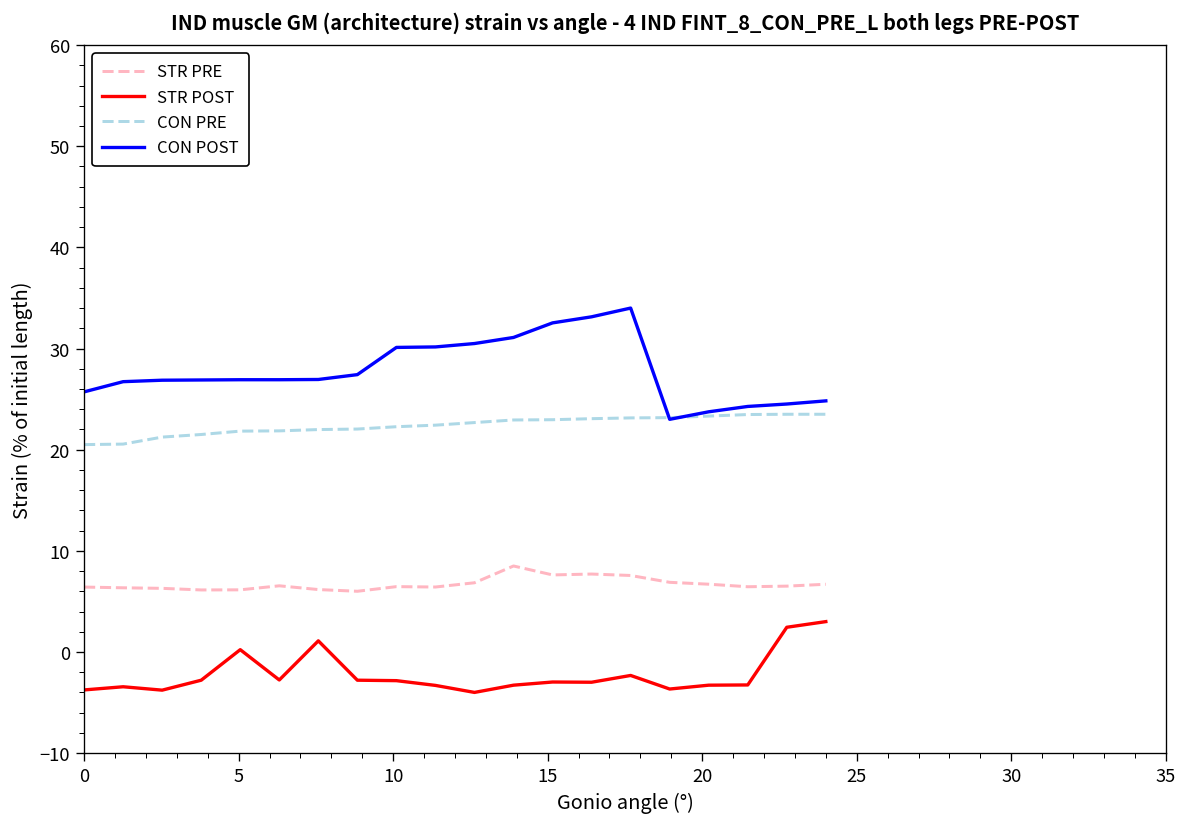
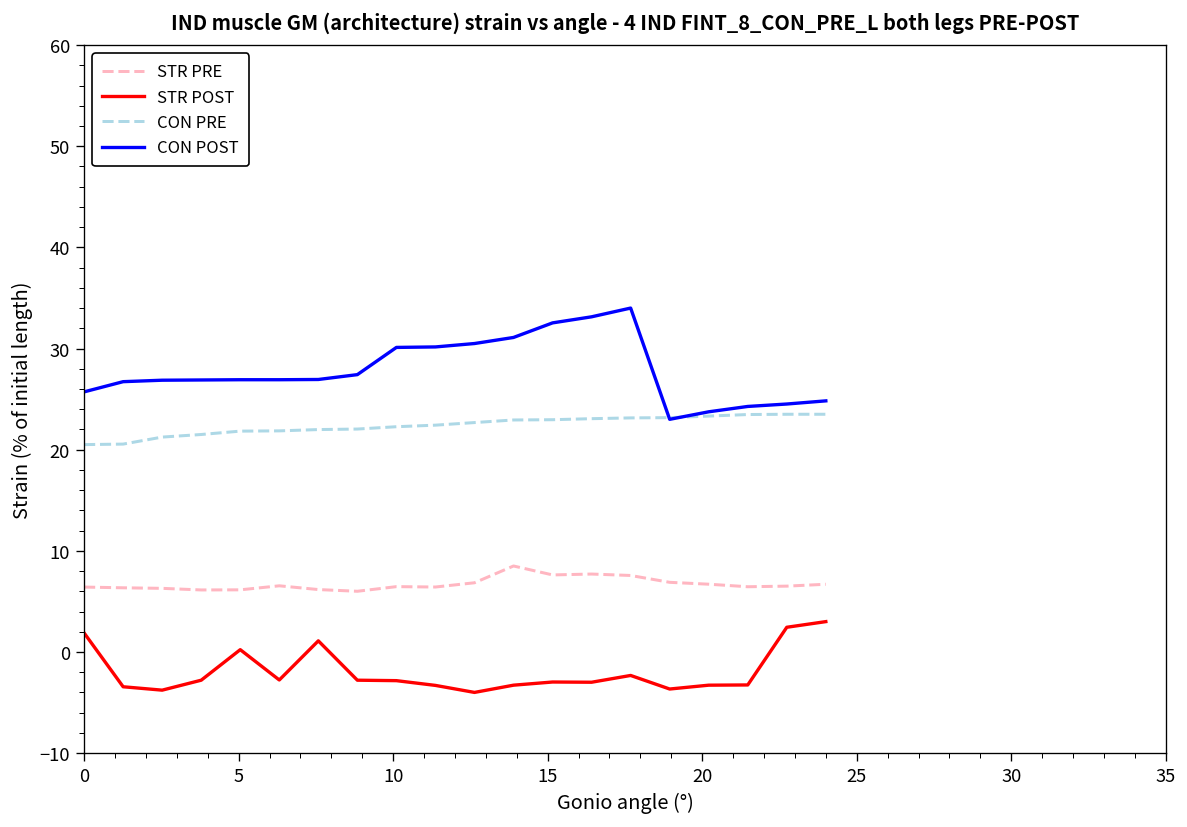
STR POST, 0: -4 -> 2
